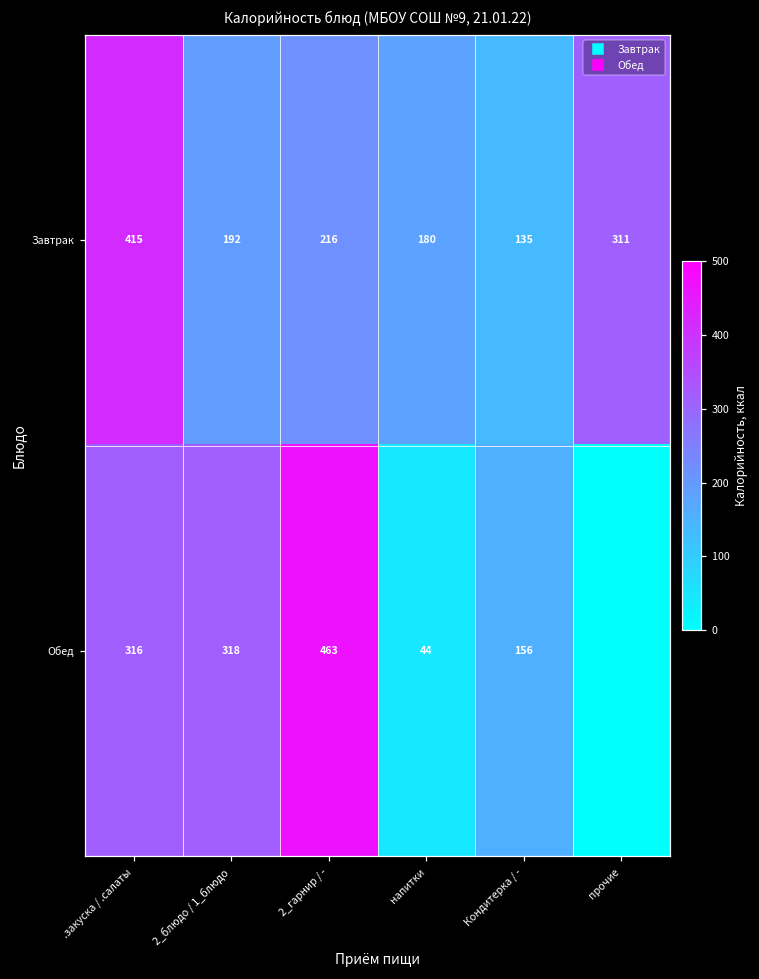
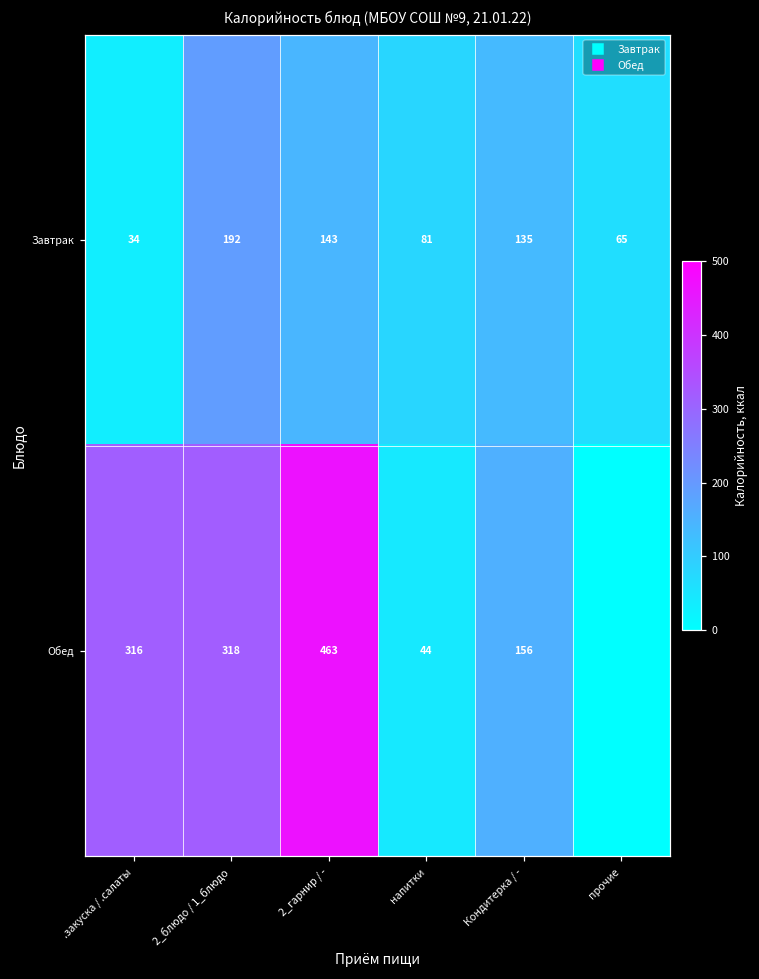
Завтрак, .закуска / .салаты: 415 -> 34
Завтрак, 2_гарнир / -: 216 -> 143
Завтрак, напитки: 180 -> 81
Завтрак, прочие: 311 -> 65
